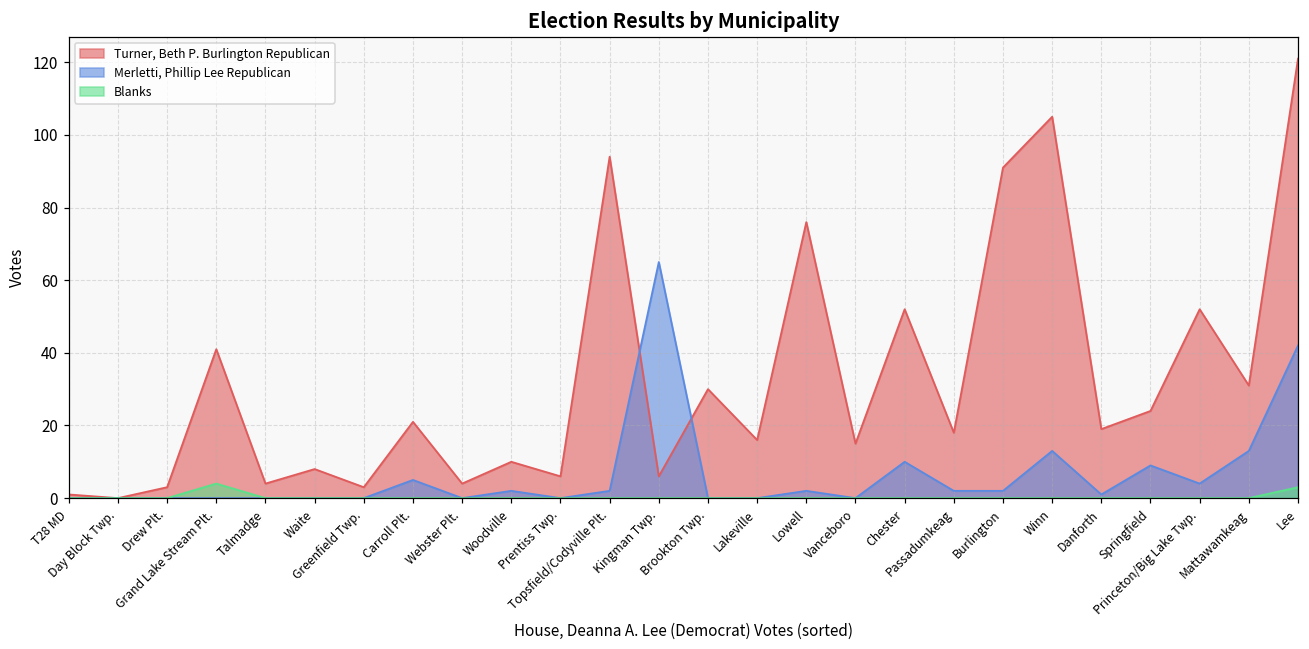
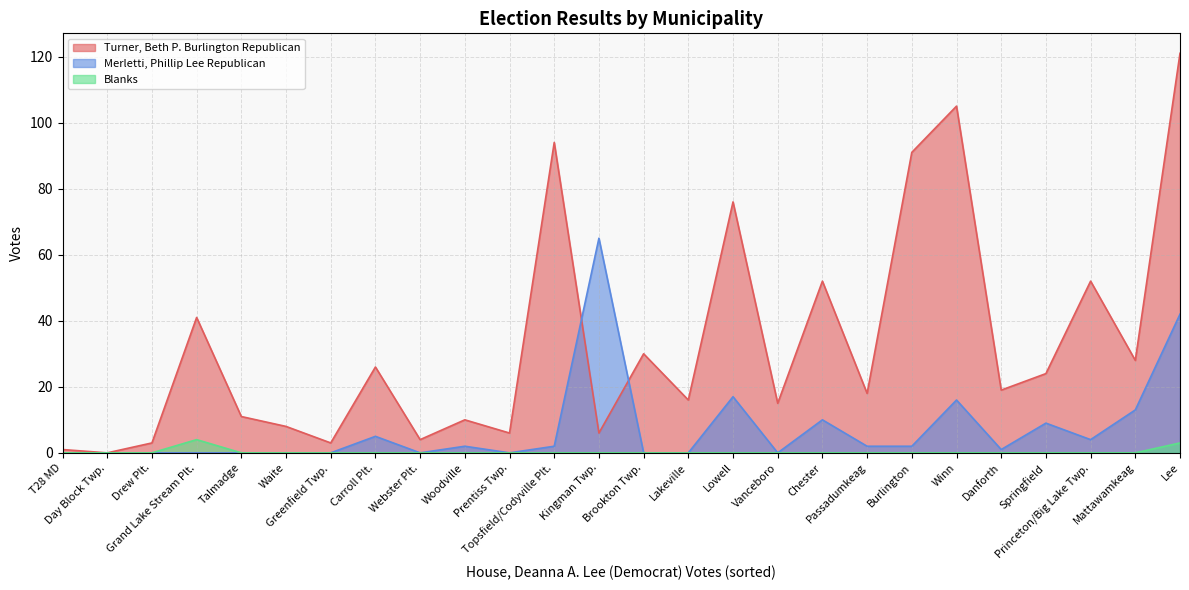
Turner, Beth P. Burlington Republican, Talmadge: 4 -> 11
Turner, Beth P. Burlington Republican, Carroll Plt.: 21 -> 26
Merletti, Phillip Lee Republican, Lowell: 2 -> 17
Merletti, Phillip Lee Republican, Winn: 13 -> 16
Turner, Beth P. Burlington Republican, Mattawamkeag: 31 -> 28
